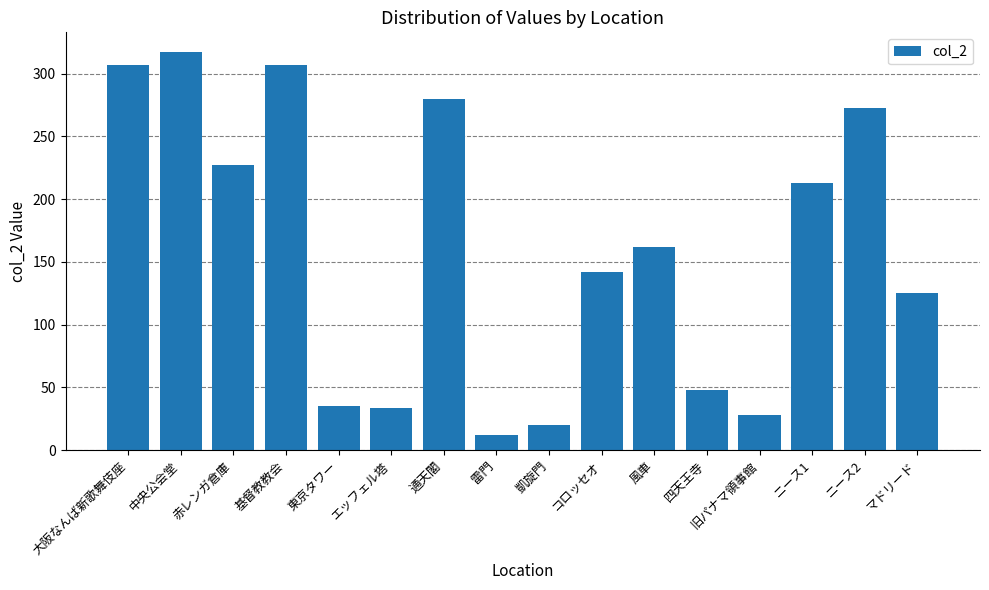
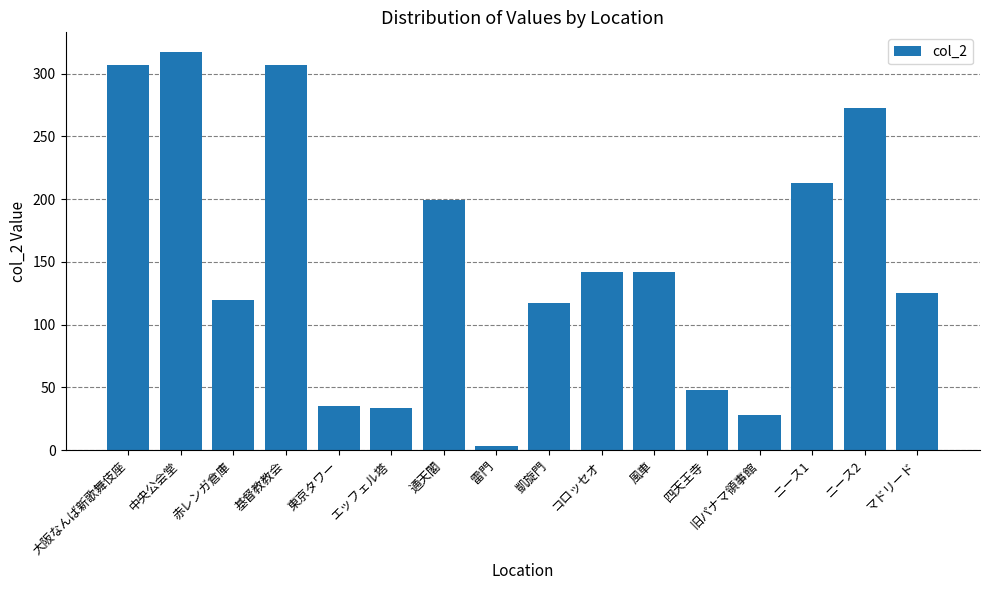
赤レンガ倉庫: 227 -> 120
通天閣: 280 -> 199
雷門: 12 -> 3
凱旋門: 20 -> 117
風車: 162 -> 142
